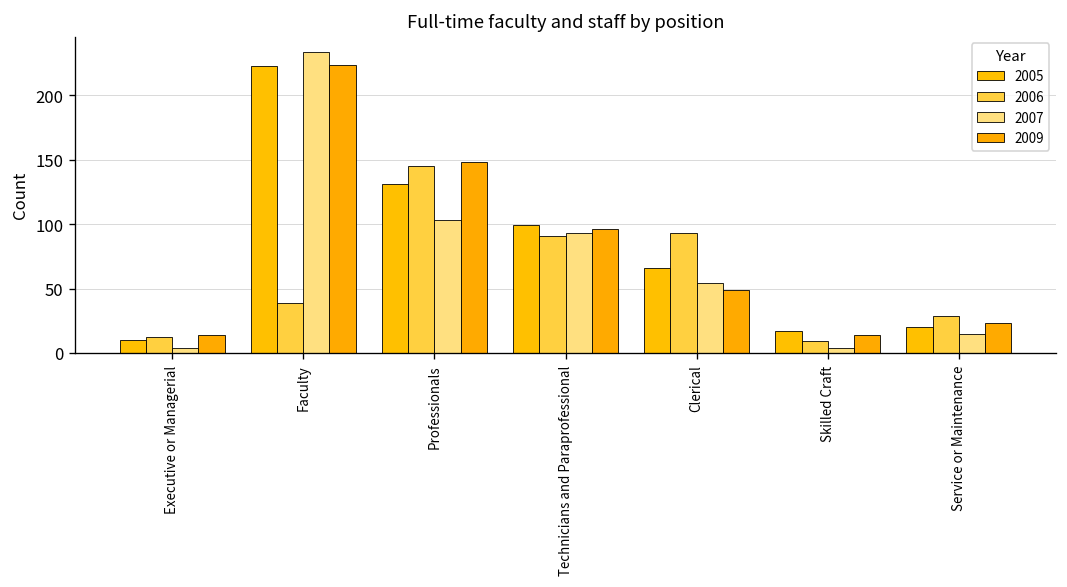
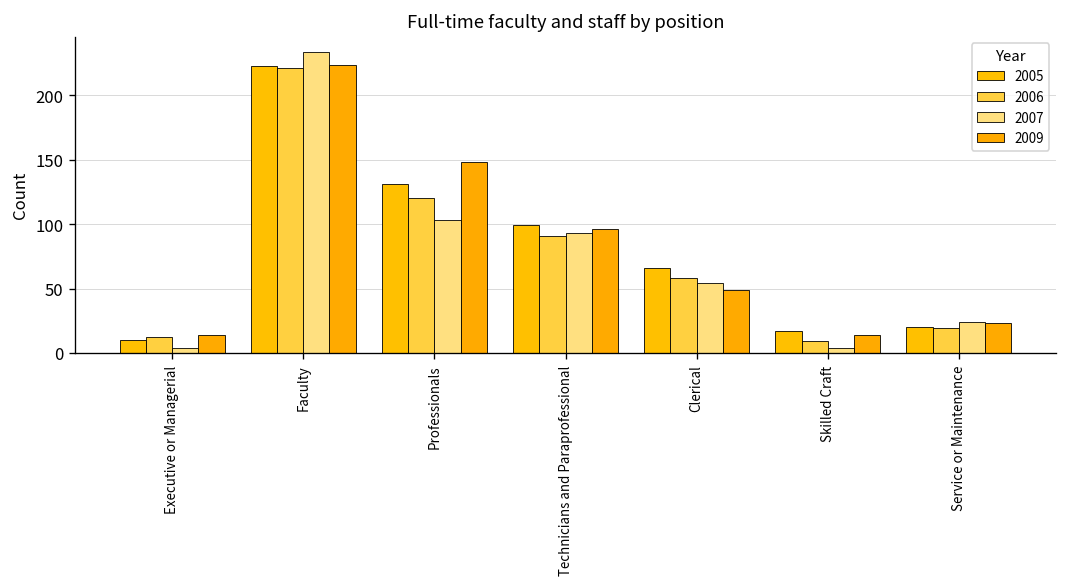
2006, Faculty: 39 -> 221
2006, Professionals: 145 -> 120
2006, Clerical: 93 -> 58
2006, Service or Maintenance: 29 -> 19
2007, Service or Maintenance: 15 -> 24
